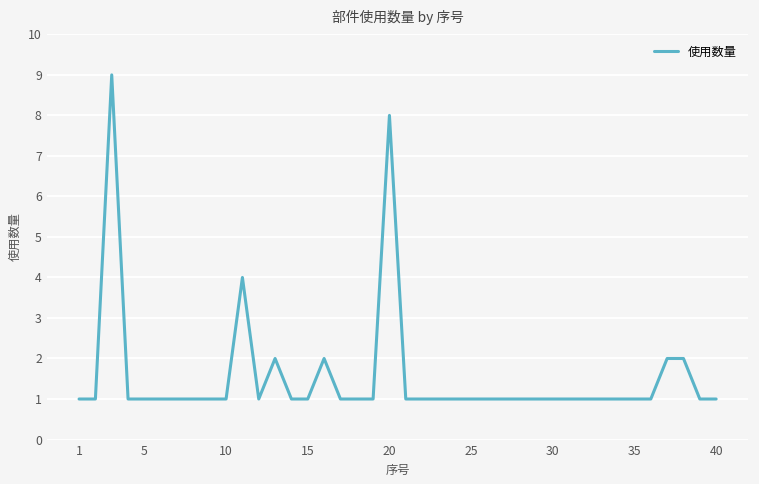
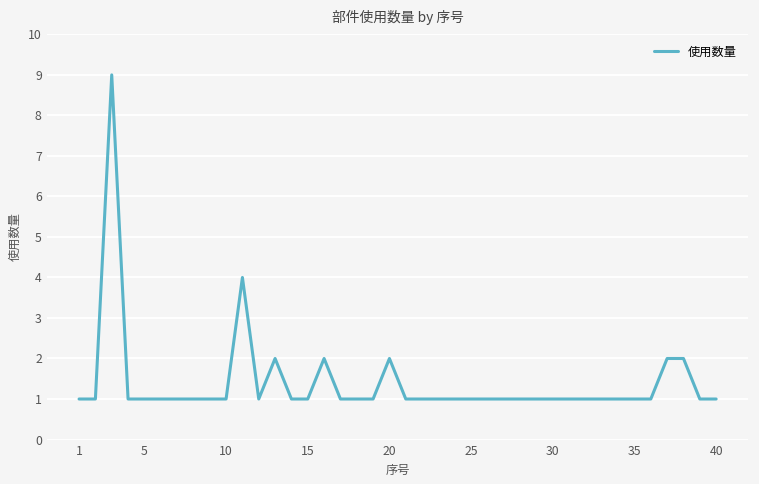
20: 8 -> 2
